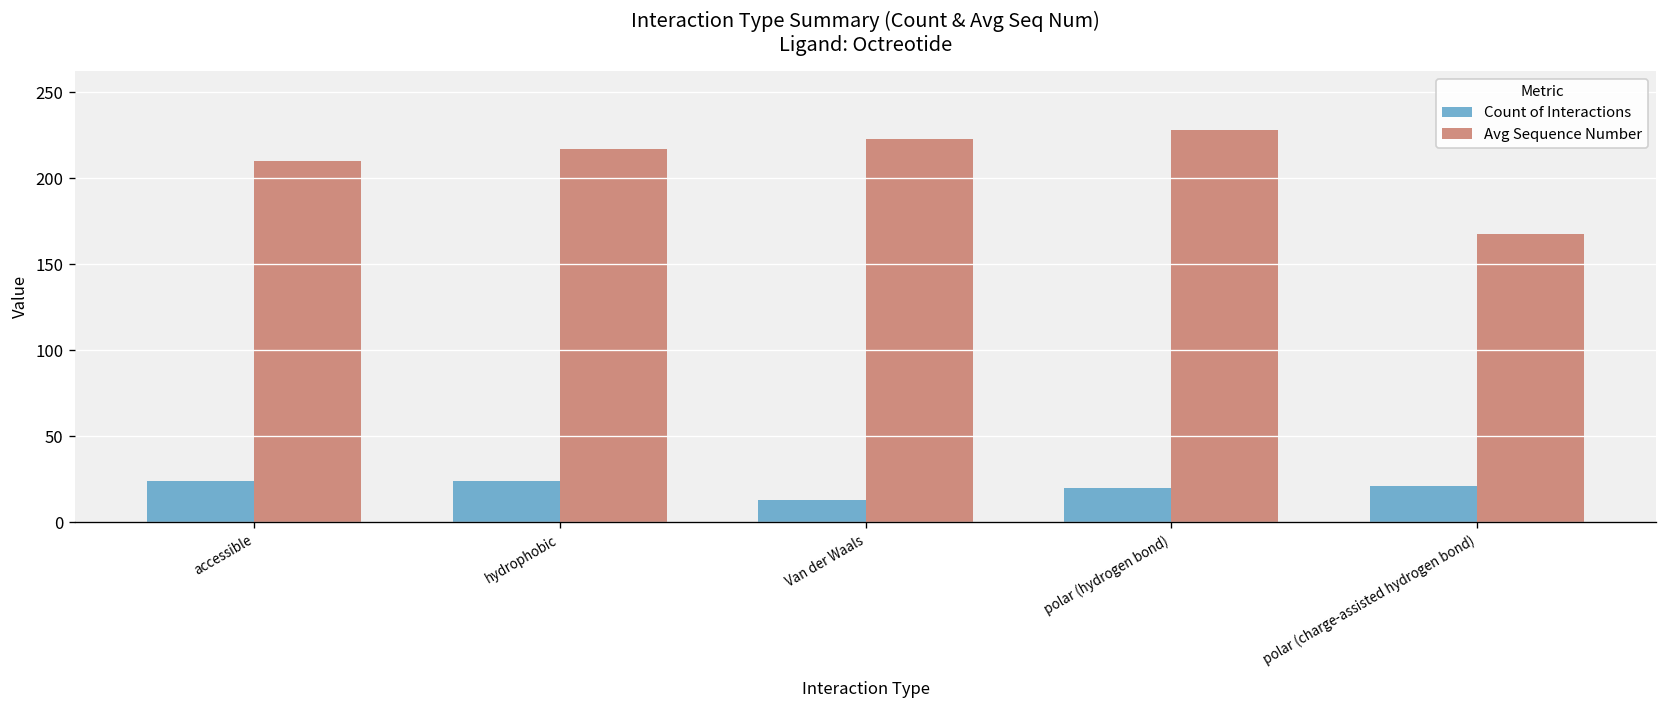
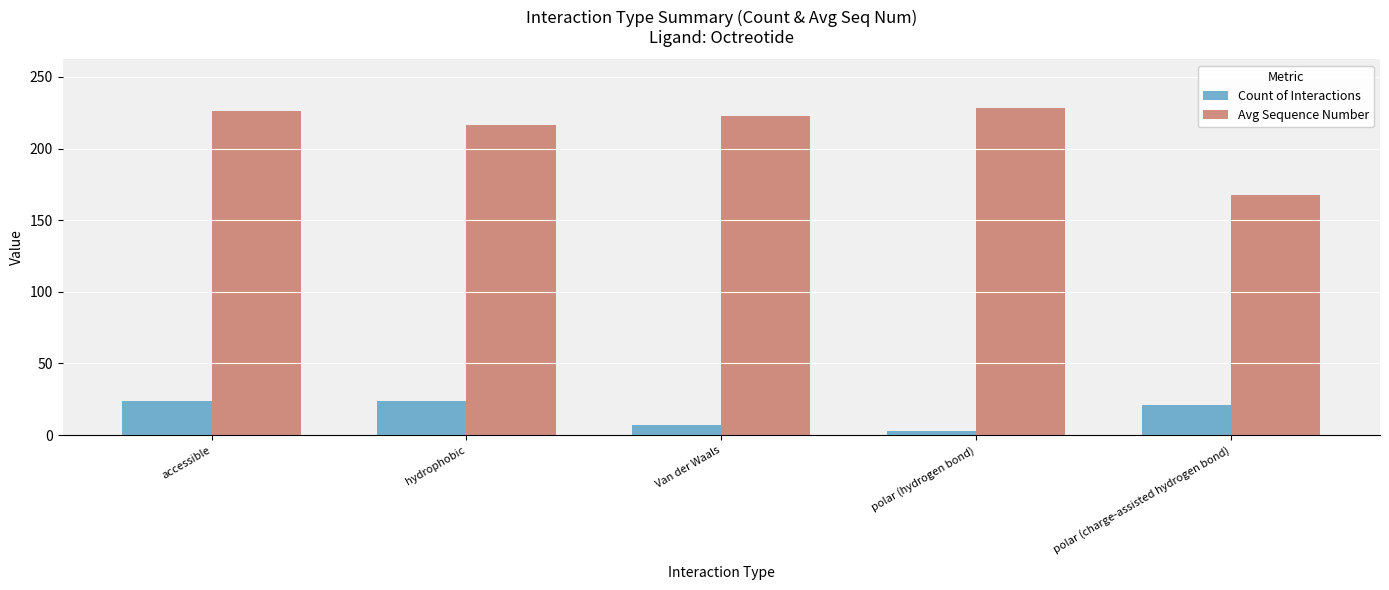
Avg Sequence Number, accessible: 210 -> 226
Count of Interactions, Van der Waals: 13 -> 7
Count of Interactions, polar (hydrogen bond): 20 -> 3
